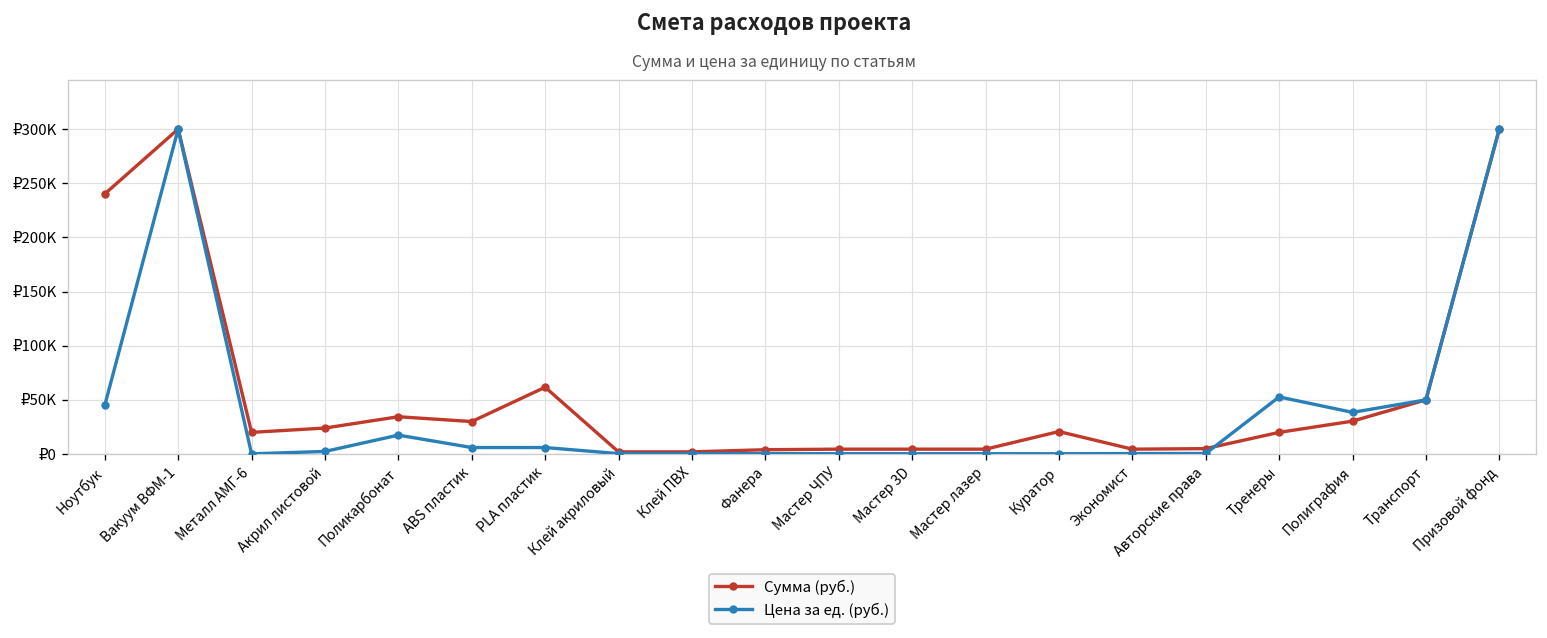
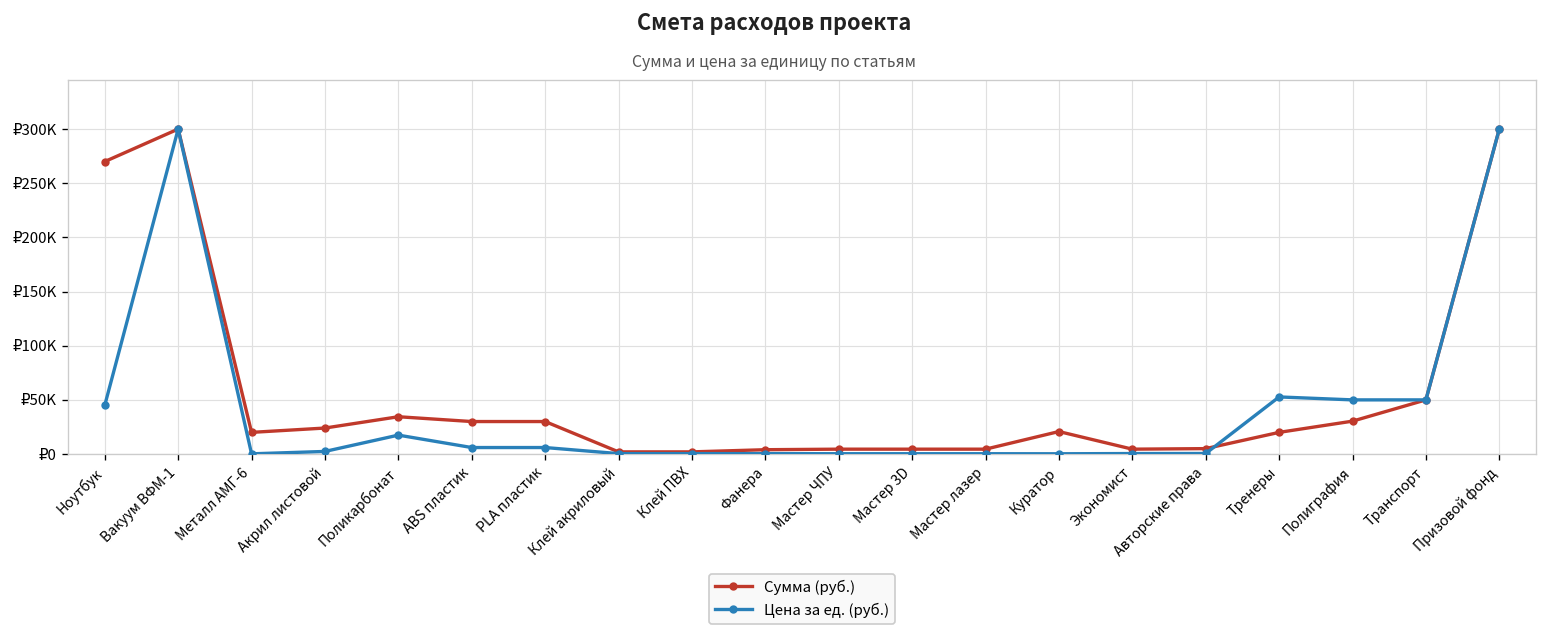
Сумма (руб.), Ноутбук: ₽240000 -> ₽270000
Сумма (руб.), PLA пластик: ₽60000 -> ₽30000
Цена за ед. (руб.), Полиграфия: ₽40000 -> ₽50000
